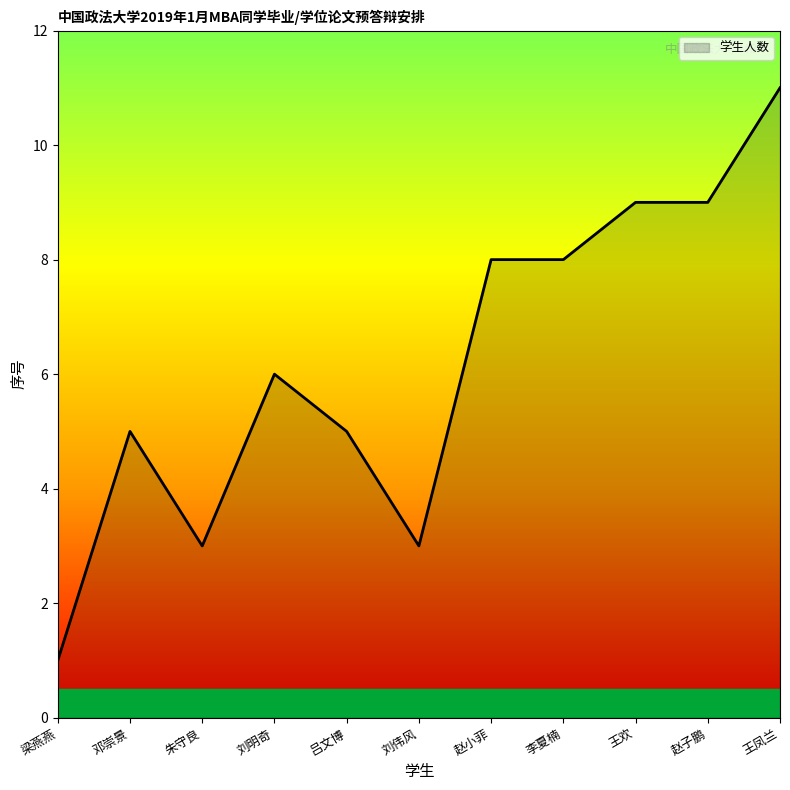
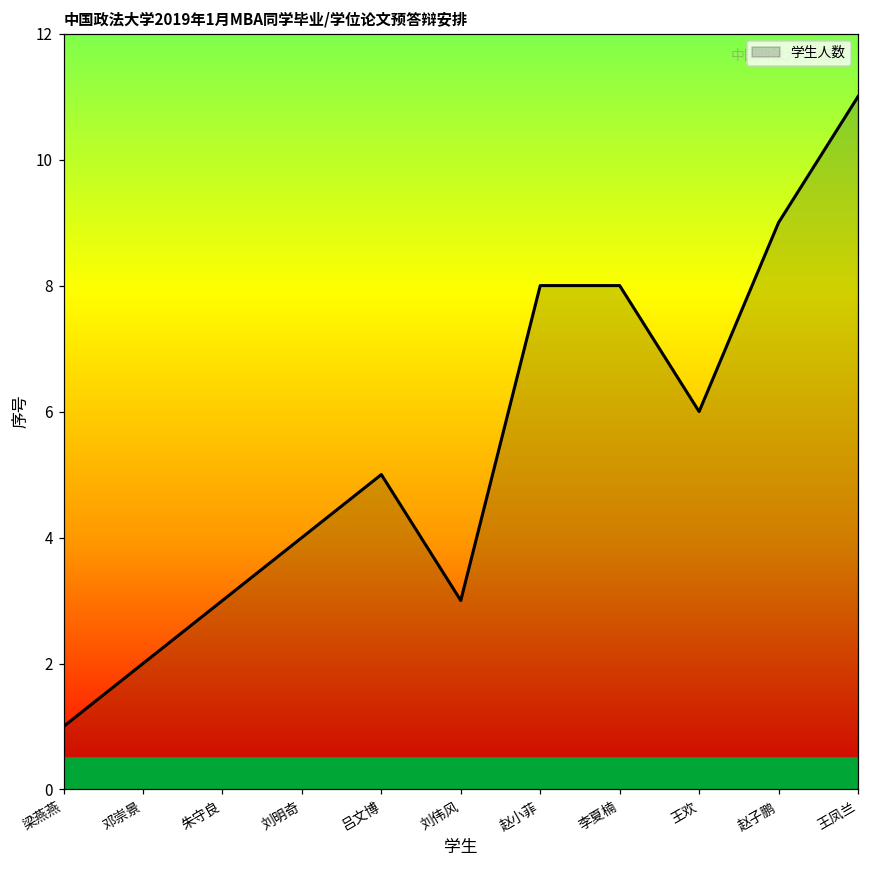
邓崇景: 5 -> 2
刘明奇: 6 -> 4
王欢: 9 -> 6
